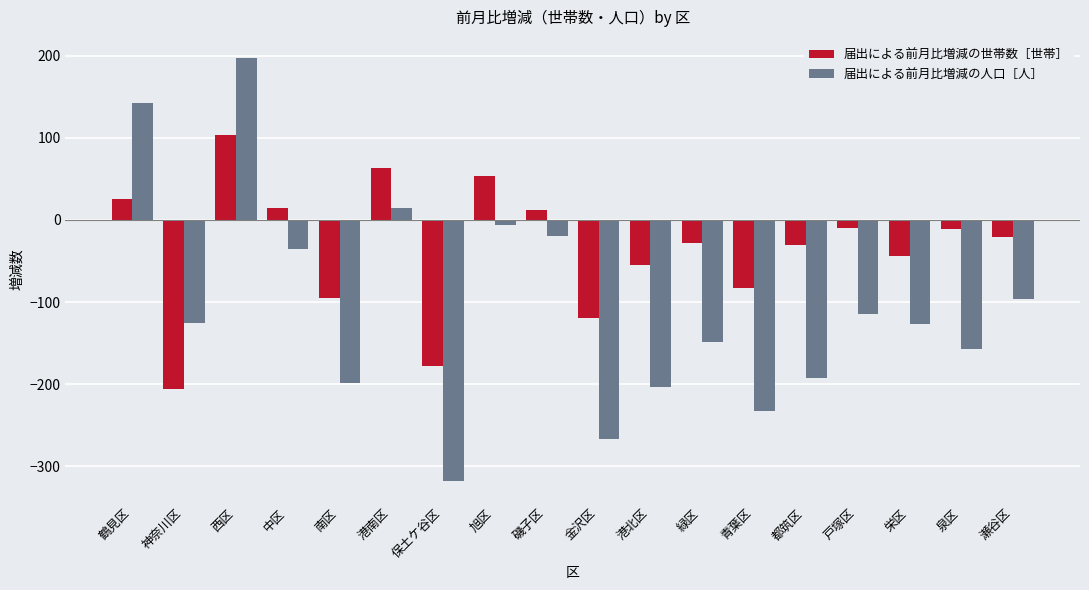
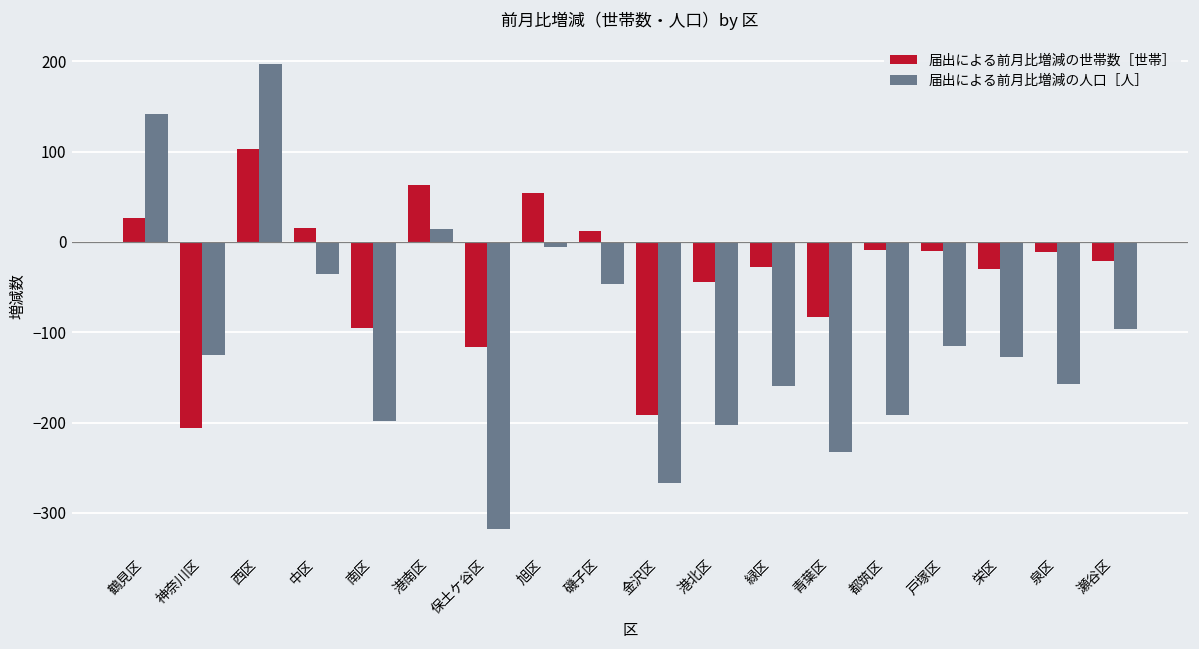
届出による前月比増減の世帯数［世帯］, 保土ケ谷区: -180 -> -120
届出による前月比増減の人口［人］, 磯子区: -20 -> -50
届出による前月比増減の世帯数［世帯］, 金沢区: -120 -> -190
届出による前月比増減の世帯数［世帯］, 港北区: -60 -> -40
届出による前月比増減の人口［人］, 緑区: -150 -> -160
届出による前月比増減の世帯数［世帯］, 都筑区: -30 -> -10
届出による前月比増減の世帯数［世帯］, 栄区: -40 -> -30
